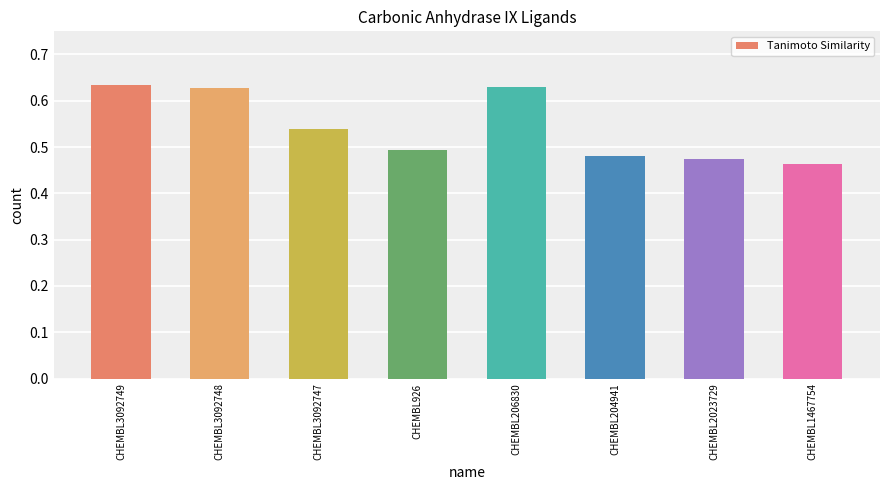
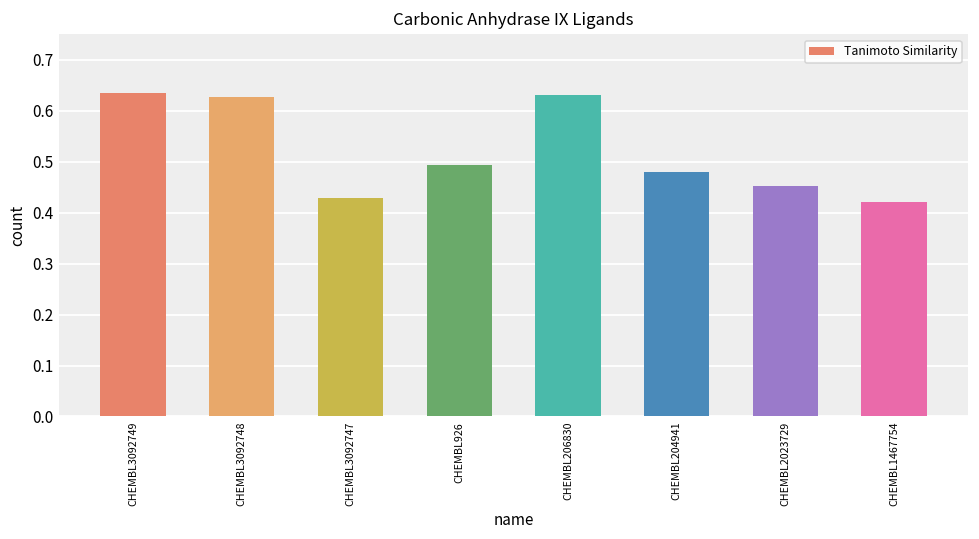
CHEMBL3092747: 0.54 -> 0.43
CHEMBL2023729: 0.47 -> 0.45
CHEMBL1467754: 0.46 -> 0.42
